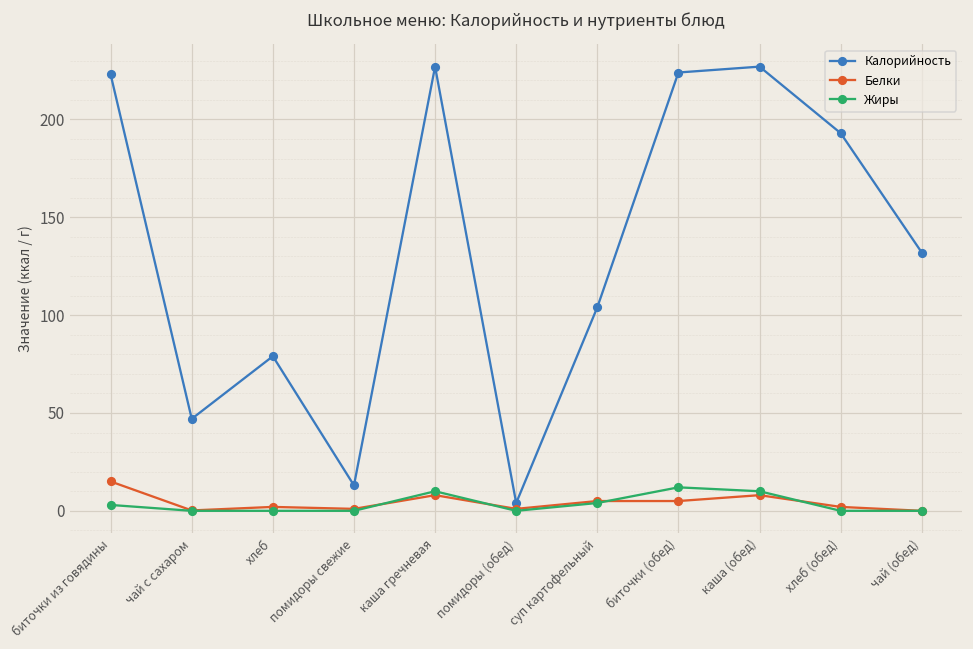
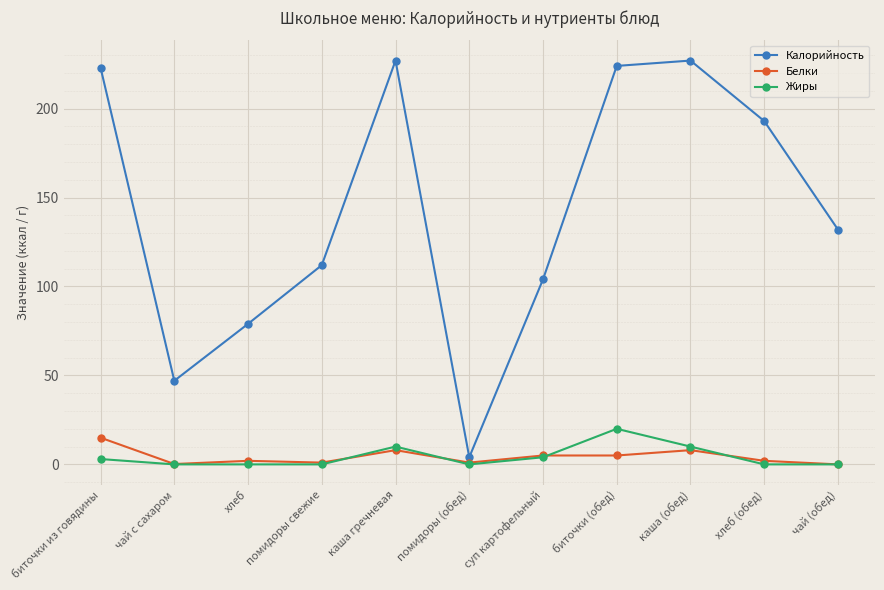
Калорийность, помидоры свежие: 13 -> 112
Жиры, биточки (обед): 12 -> 20
